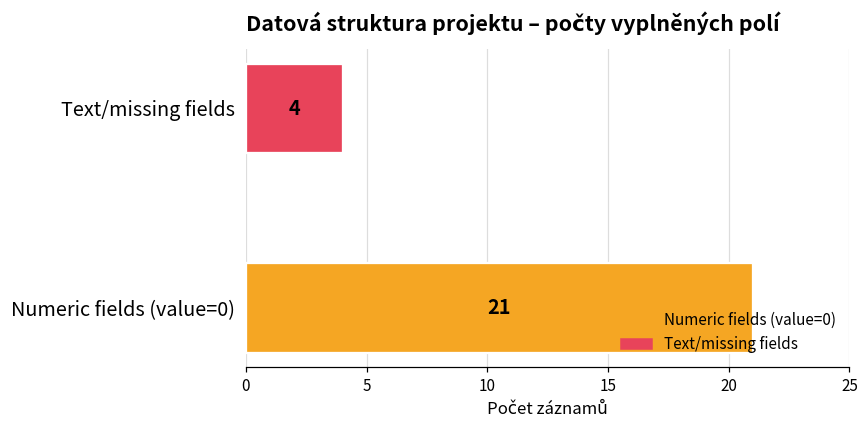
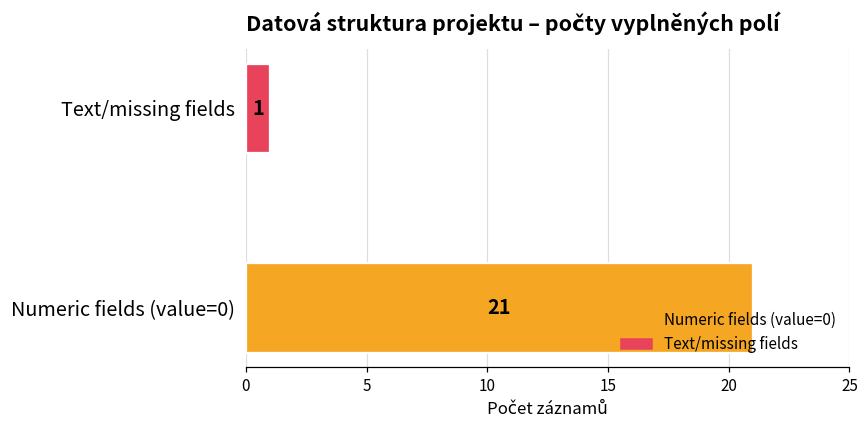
Text/missing fields: 4 -> 1
